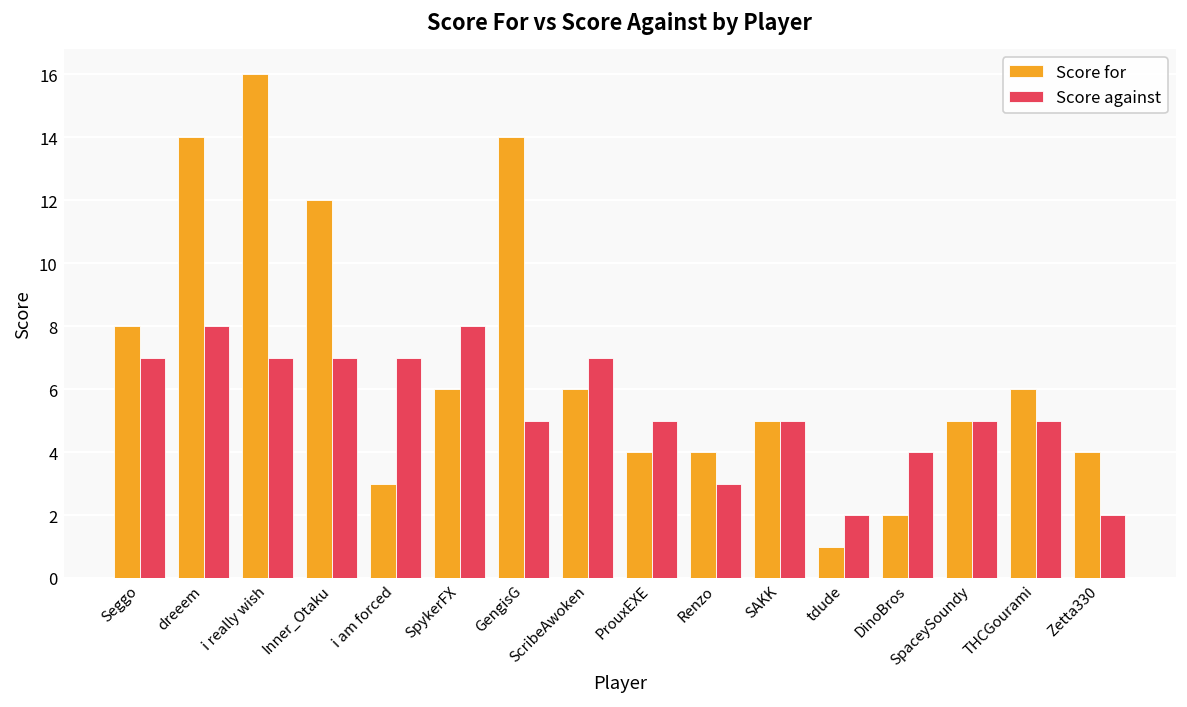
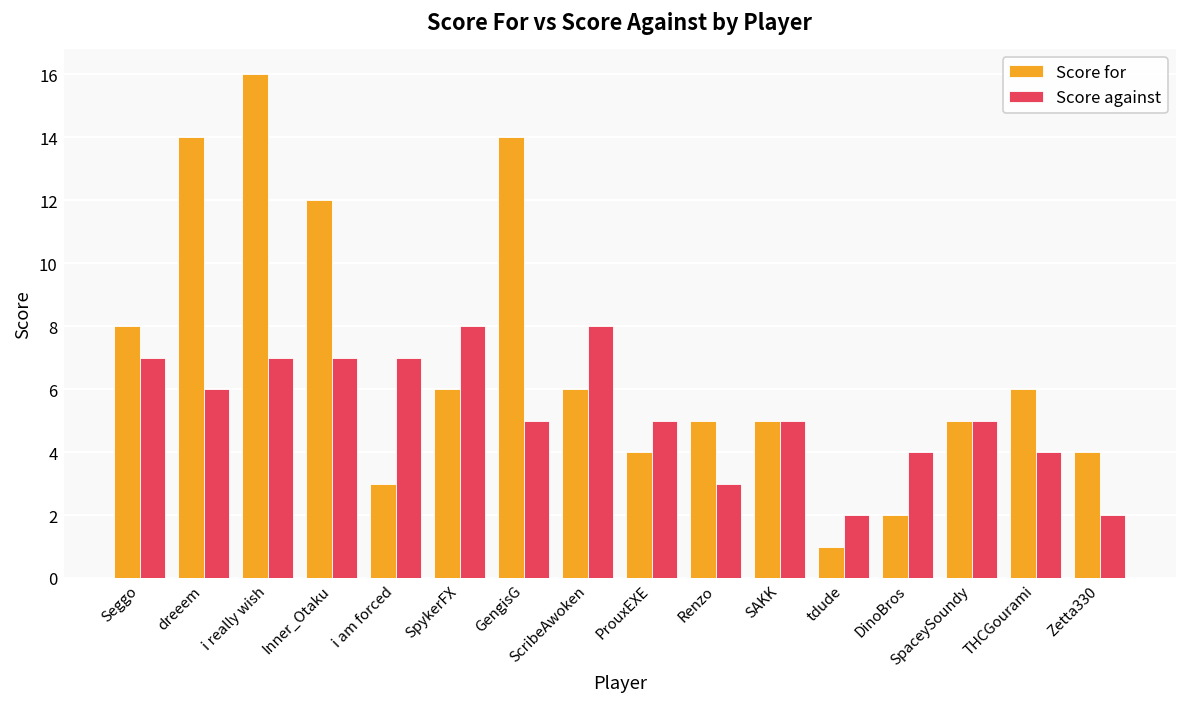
Score against, dreeem: 8 -> 6
Score against, ScribeAwoken: 7 -> 8
Score for, Renzo: 4 -> 5
Score against, THCGourami: 5 -> 4
